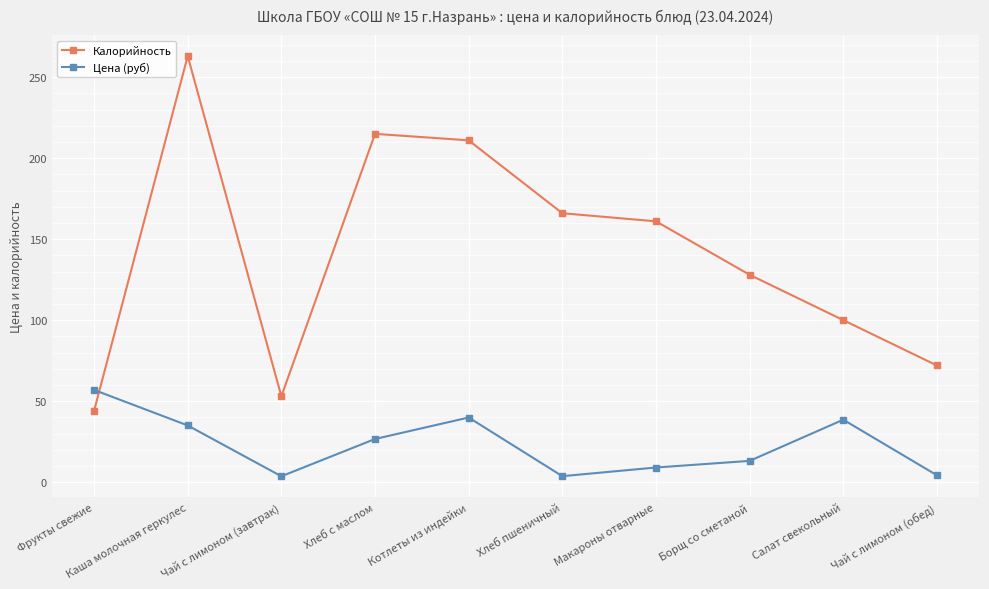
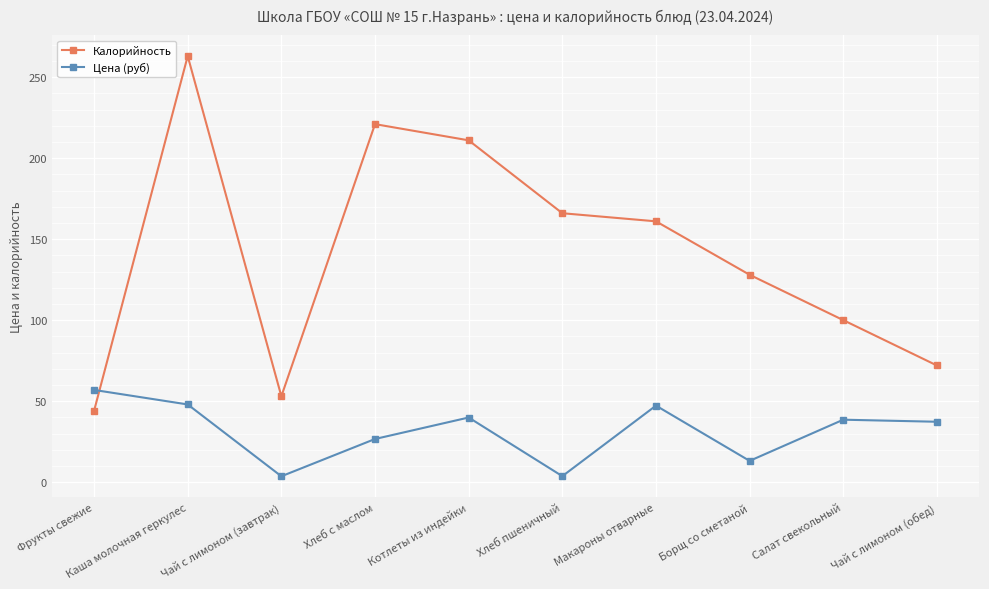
Цена (руб), Каша молочная геркулес: 35 -> 48
Калорийность, Хлеб с маслом: 215 -> 221
Цена (руб), Макароны отварные: 9 -> 47
Цена (руб), Чай с лимоном (обед): 4 -> 37
